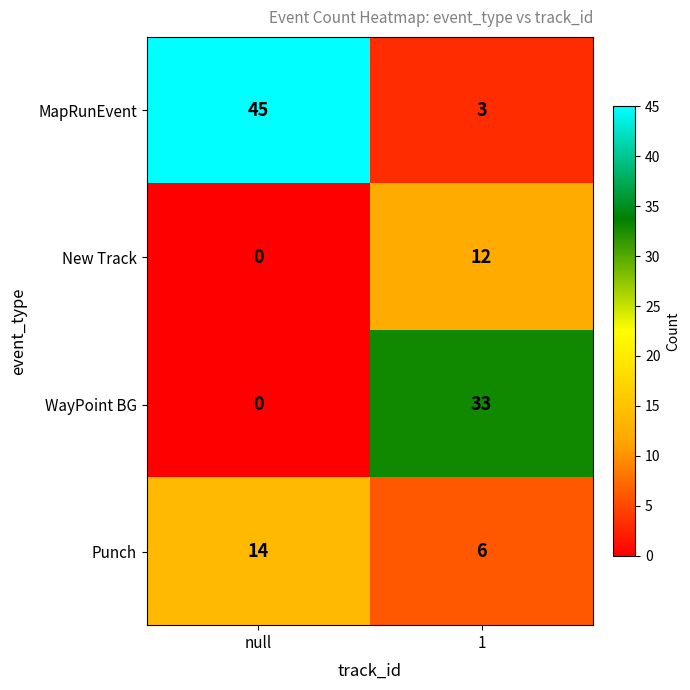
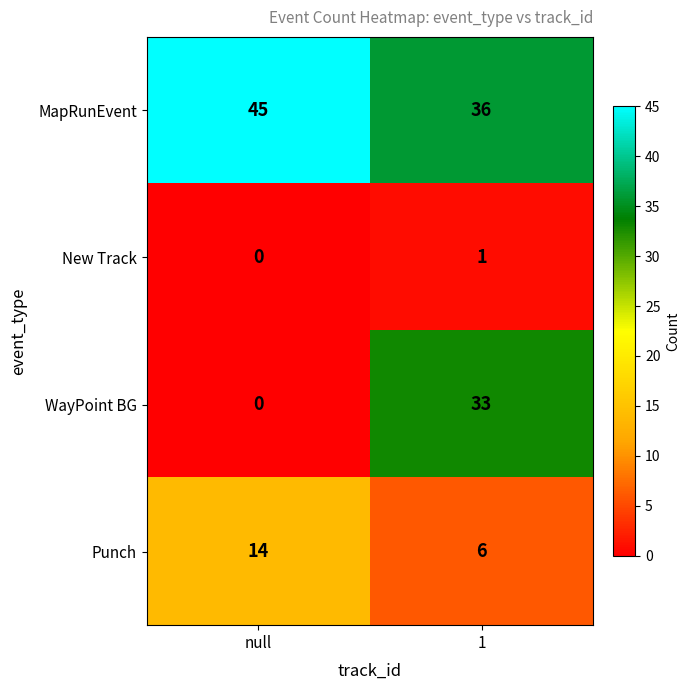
MapRunEvent, 1: 3 -> 36
New Track, 1: 12 -> 1
